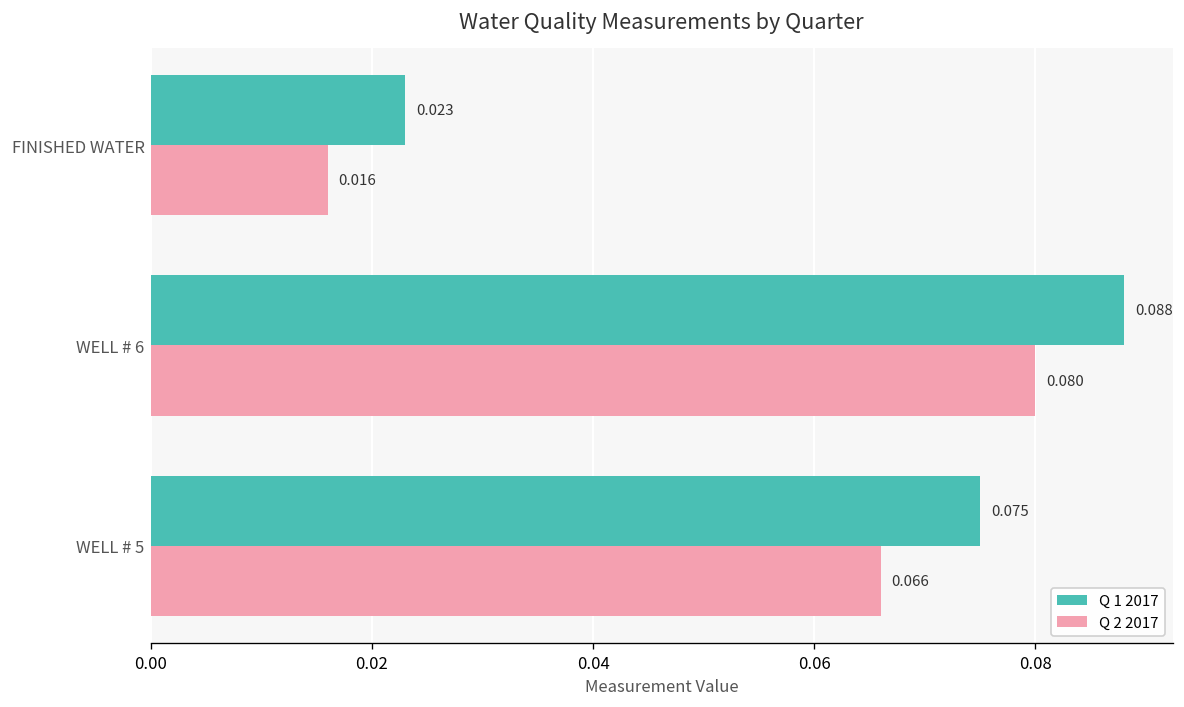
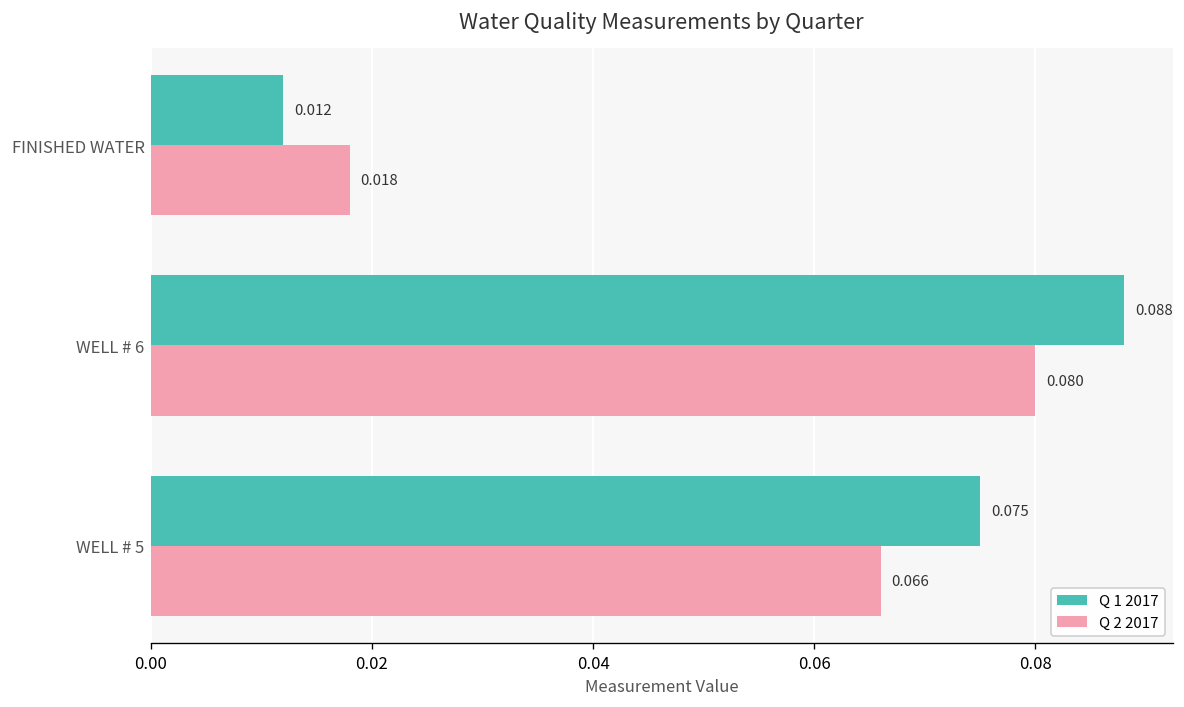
Q 1 2017, FINISHED WATER: 0.023 -> 0.012
Q 2 2017, FINISHED WATER: 0.016 -> 0.018
